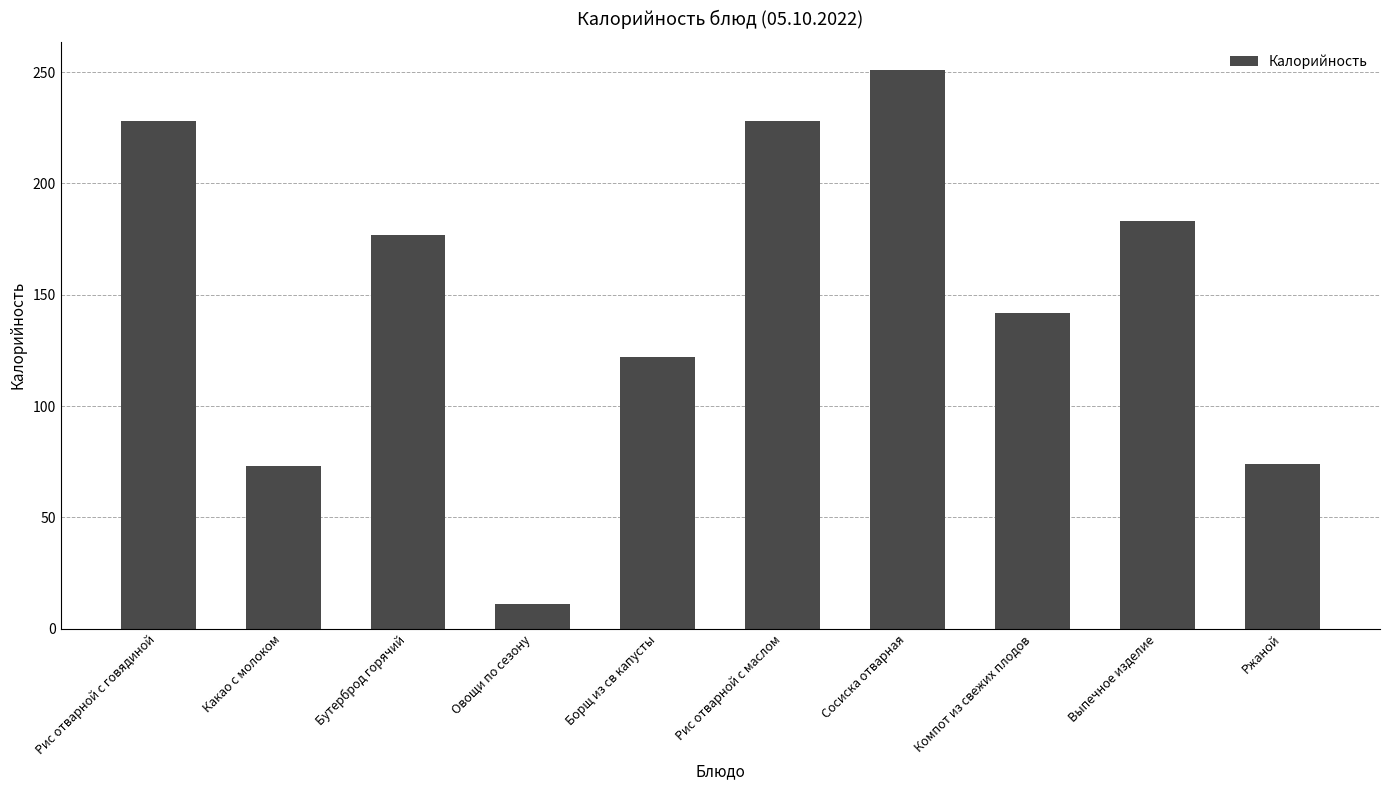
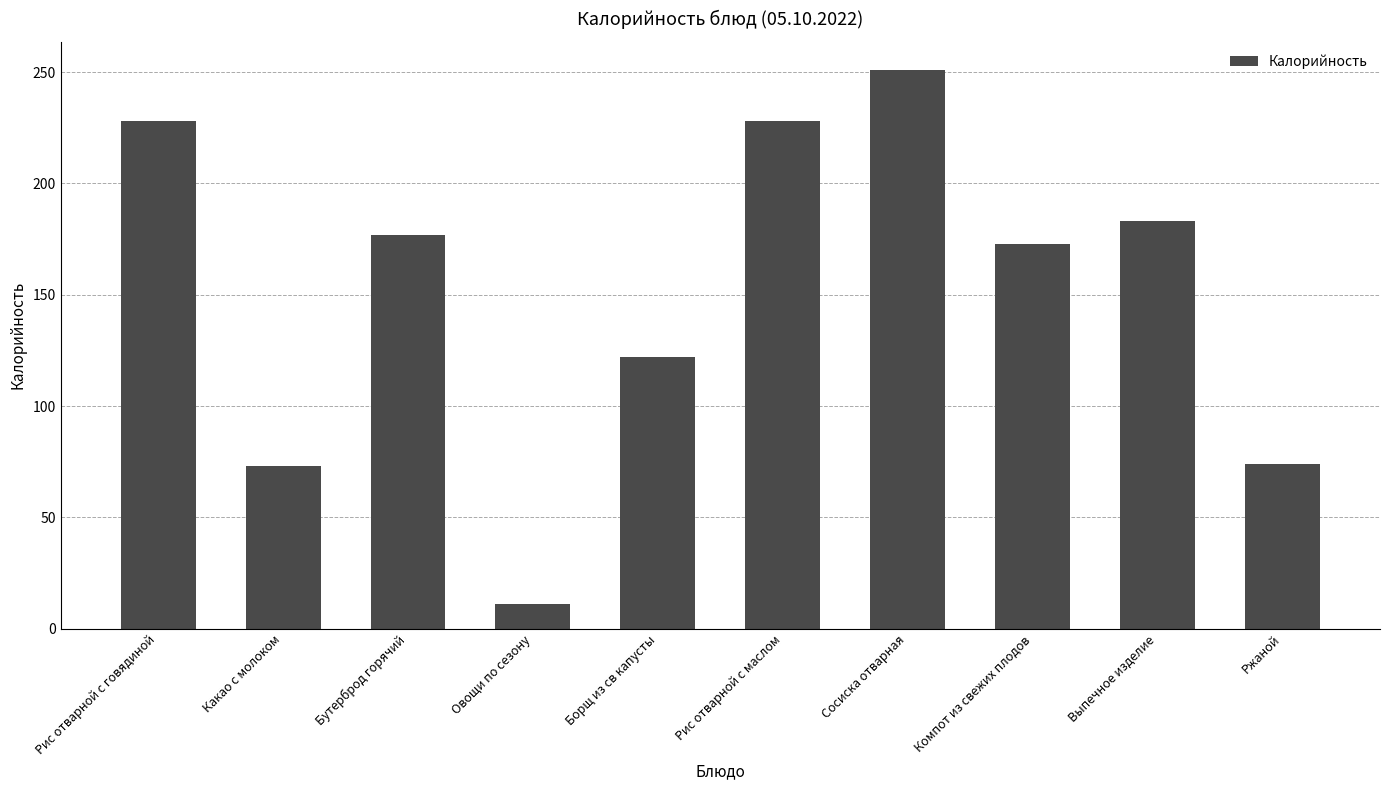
Компот из свежих плодов: 142 -> 173
